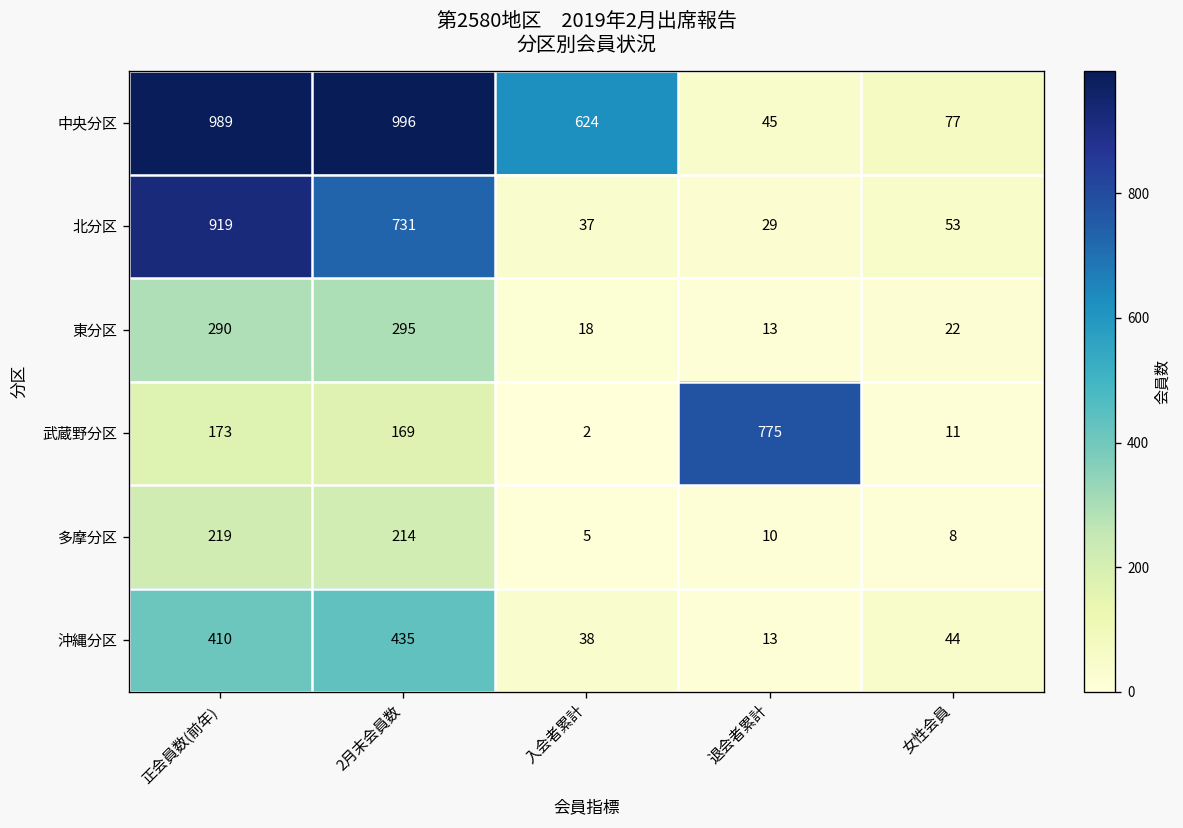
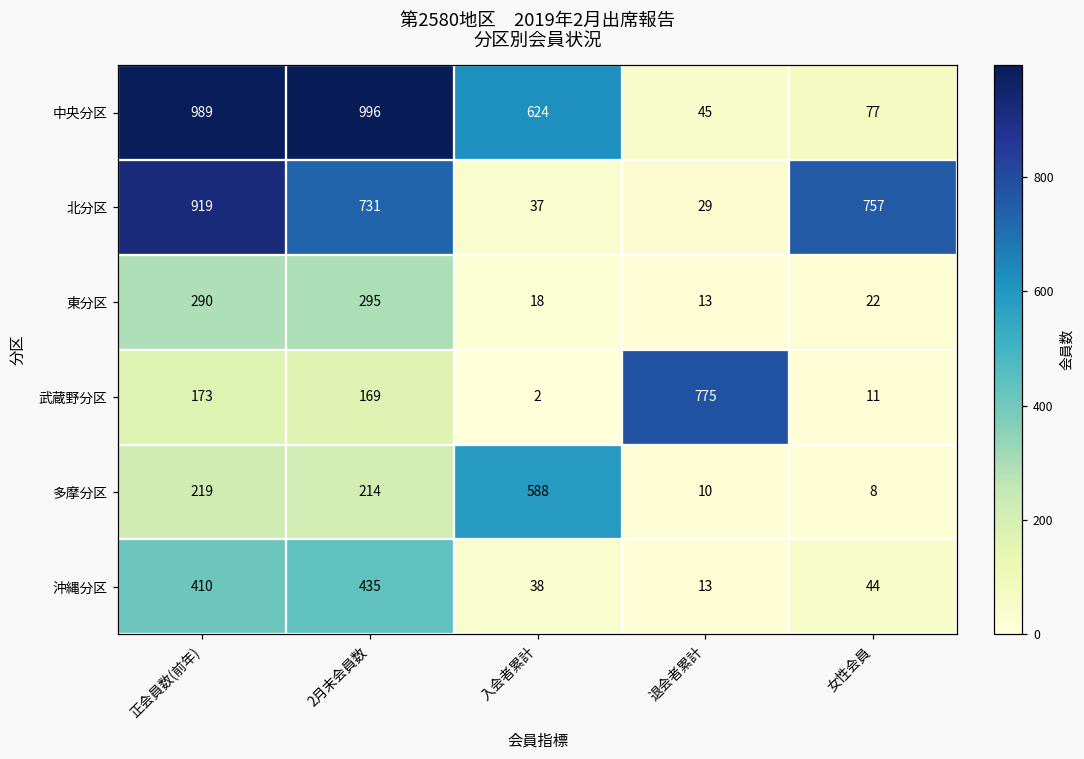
北分区, 女性会員: 53 -> 757
多摩分区, 入会者累計: 5 -> 588
